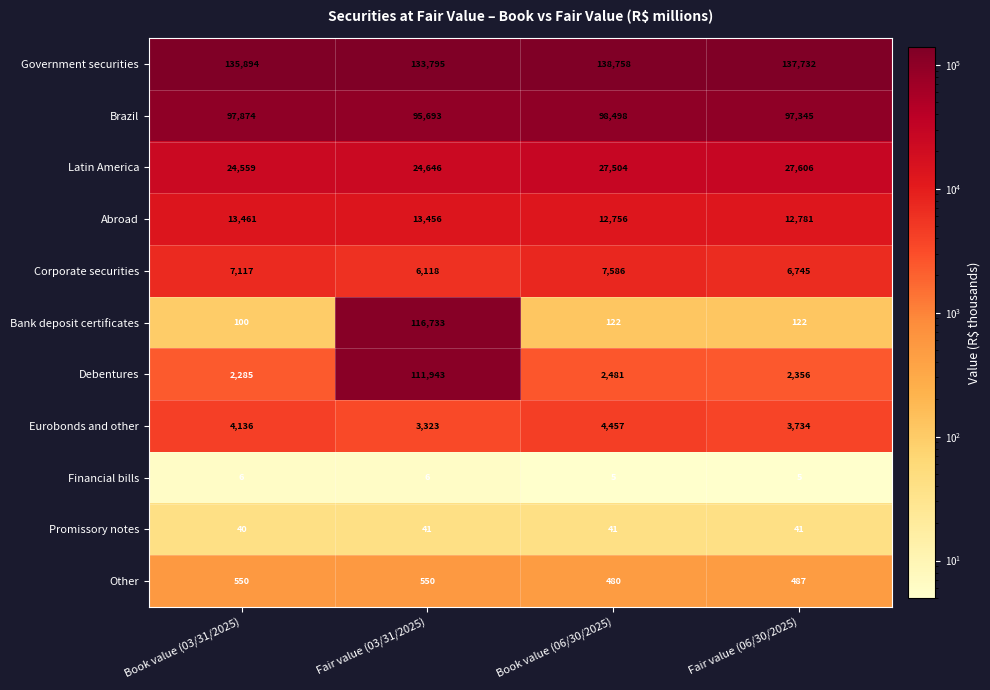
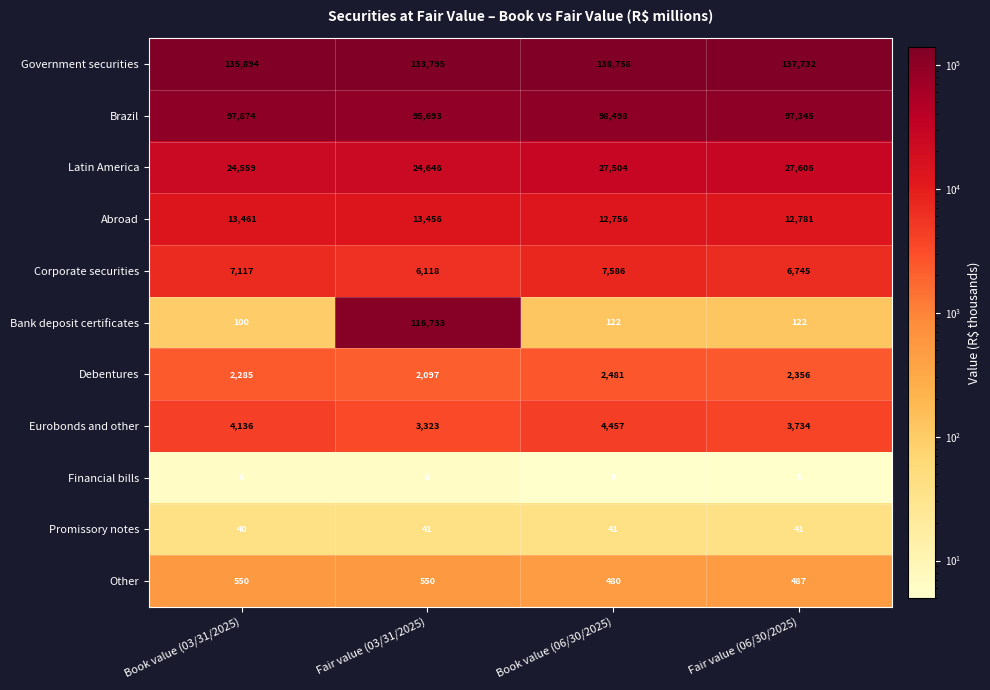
Debentures, Fair value (03/31/2025): 111,943 -> 2,097
